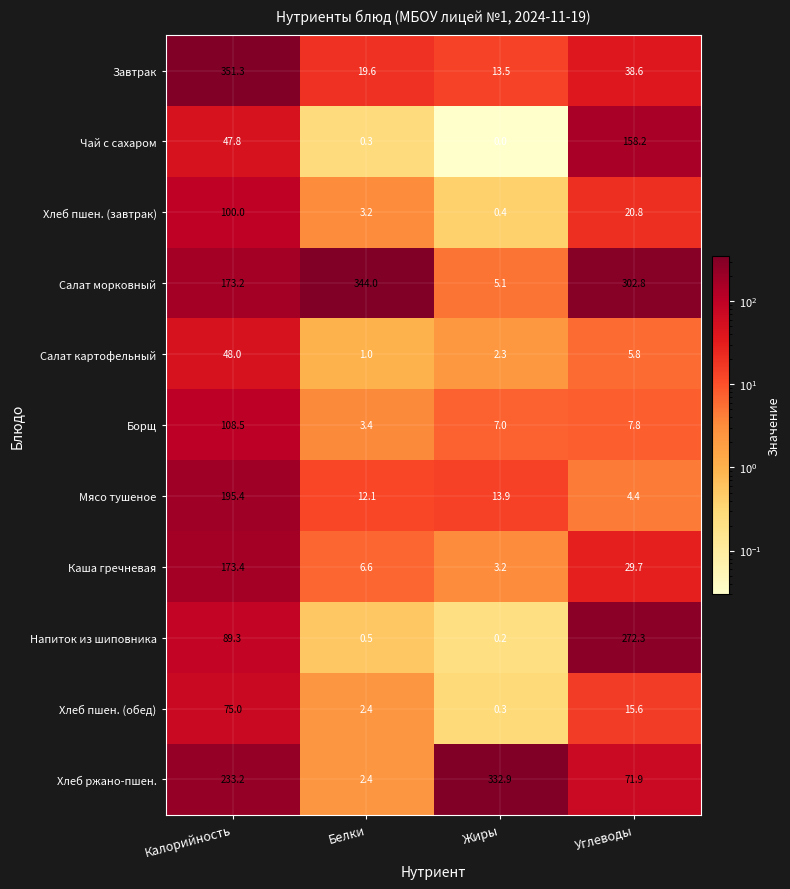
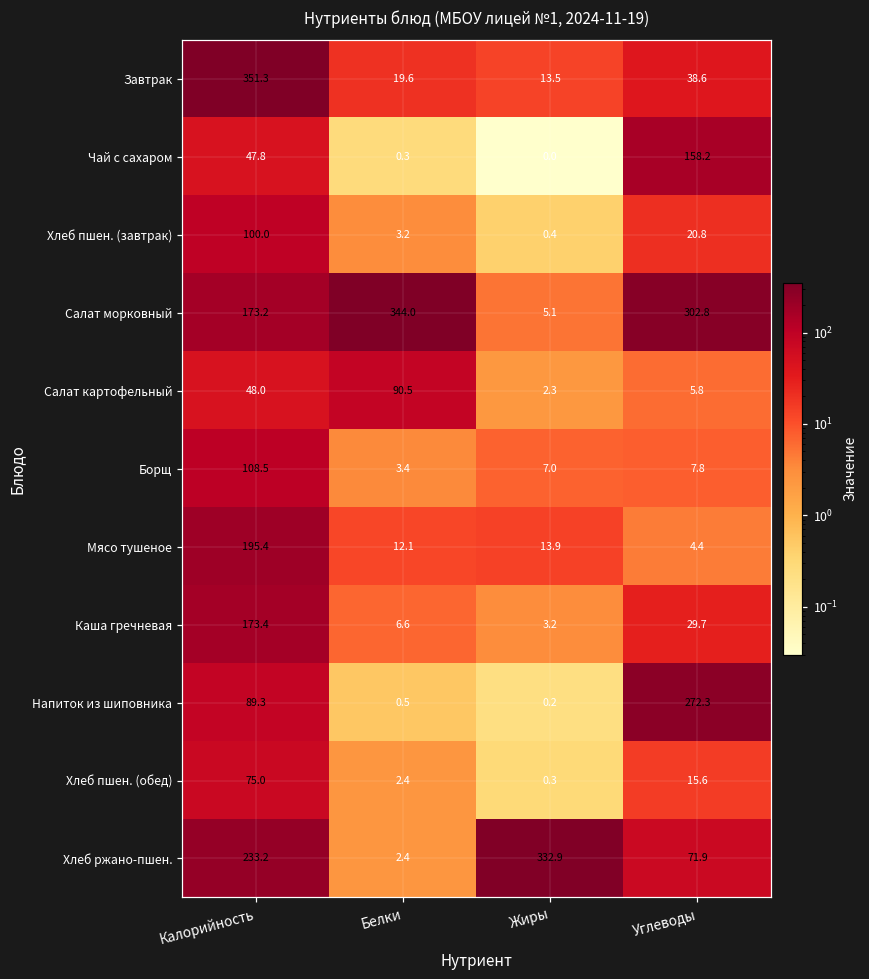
Салат картофельный, Белки: 1.0 -> 90.5
